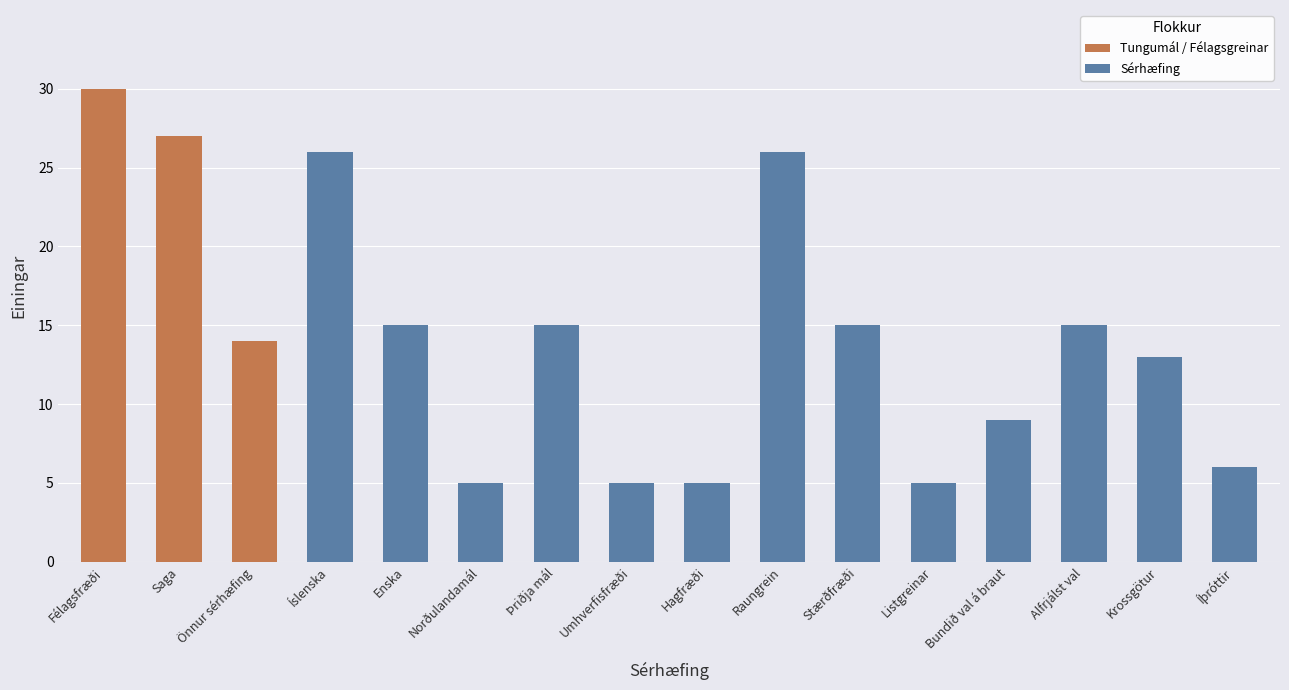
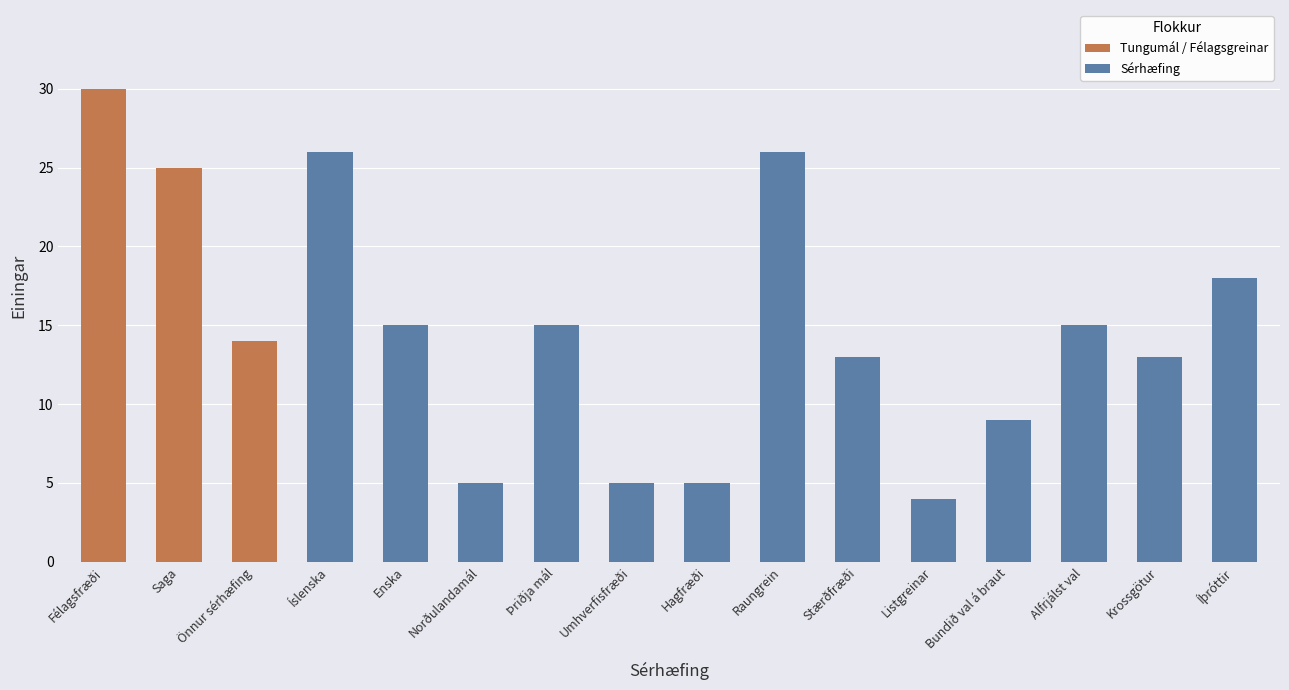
Tungumál / Félagsgreinar, Saga: 27 -> 25
Sérhæfing, Stærðfræði: 15 -> 13
Sérhæfing, Listgreinar: 5 -> 4
Sérhæfing, Íþróttir: 6 -> 18
